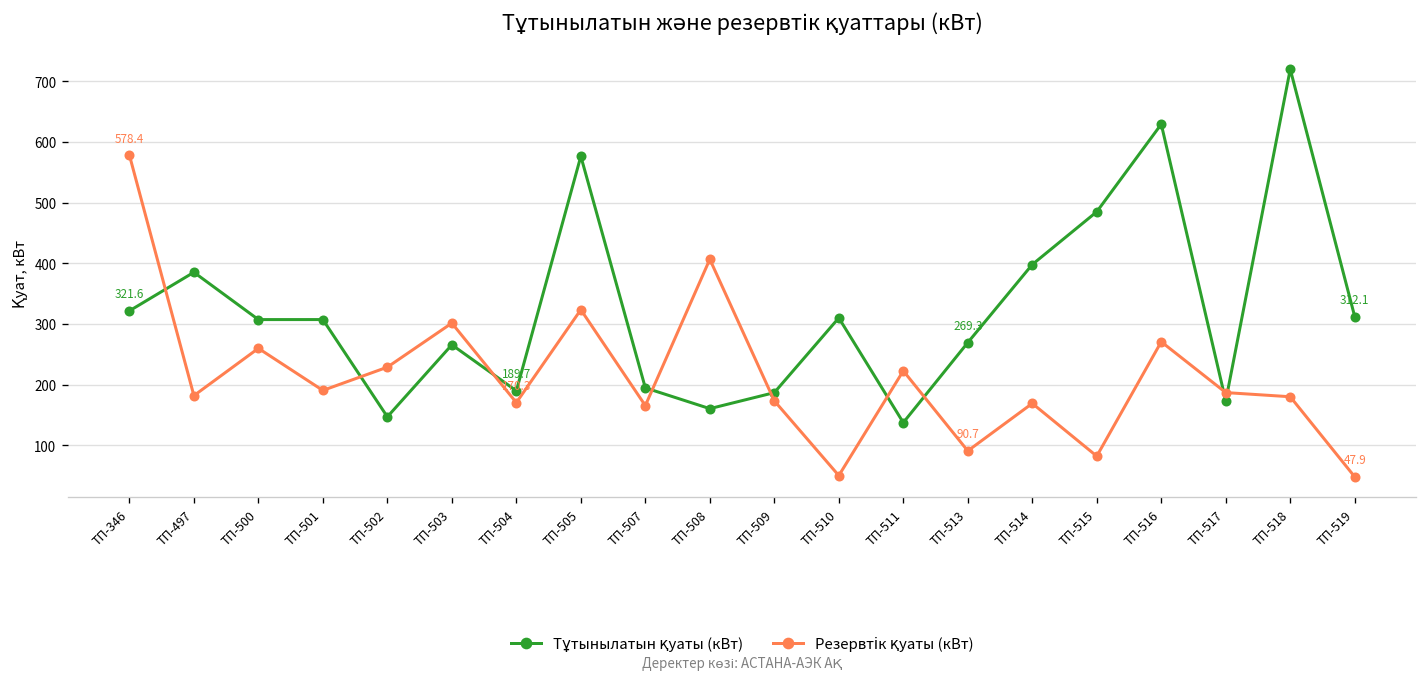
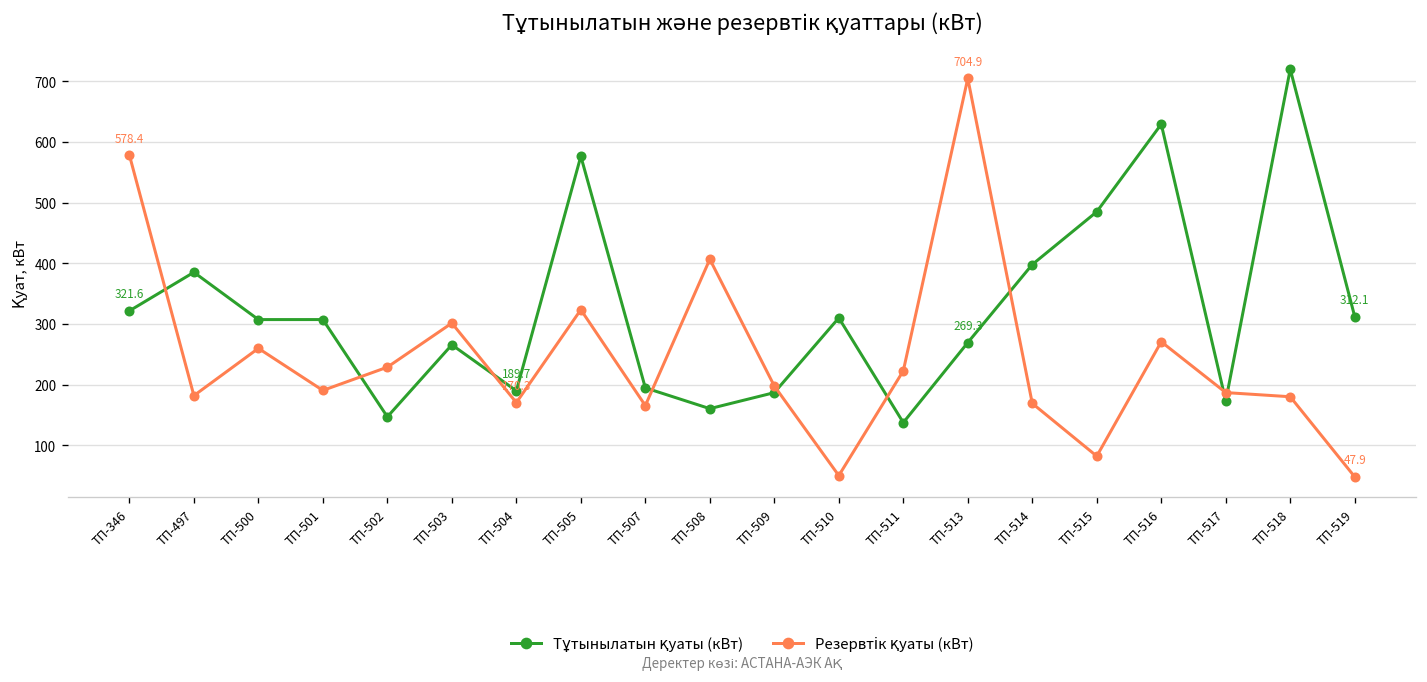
Резервтік қуаты (кВт), ТП-509: 170 -> 200
Резервтік қуаты (кВт), ТП-513: 90.7 -> 704.9
